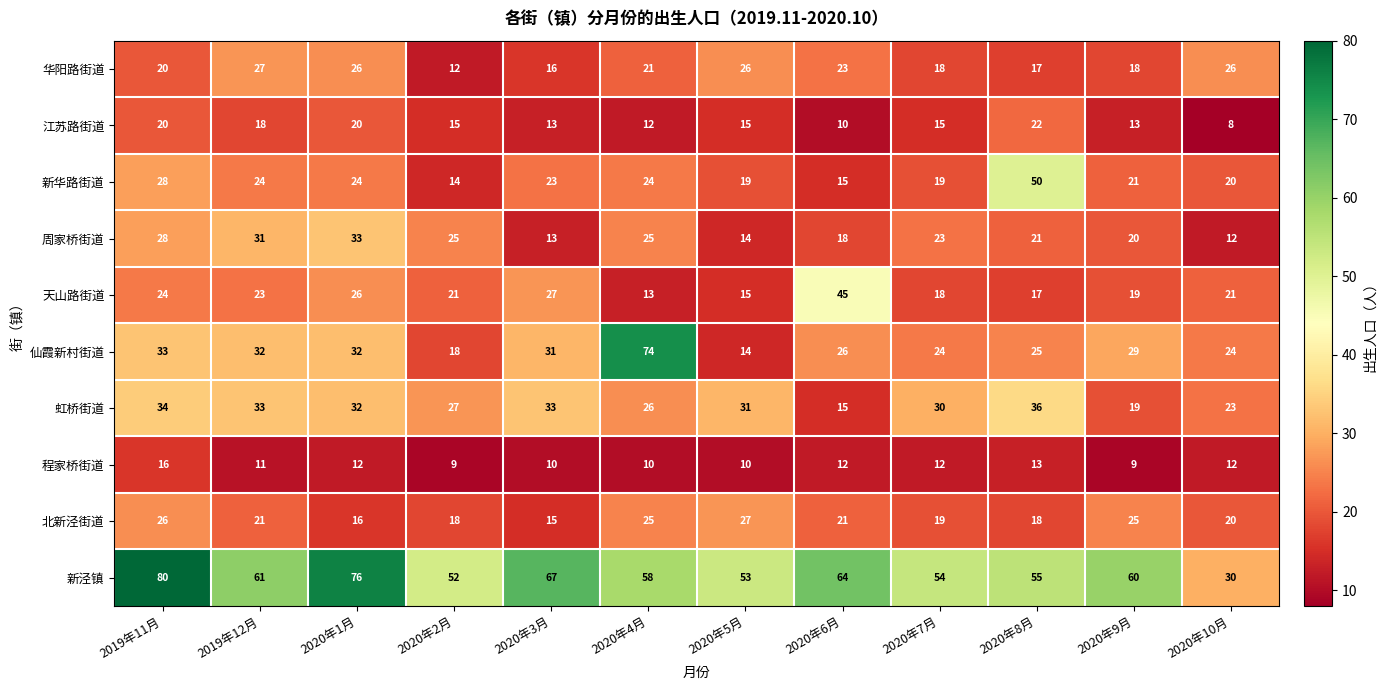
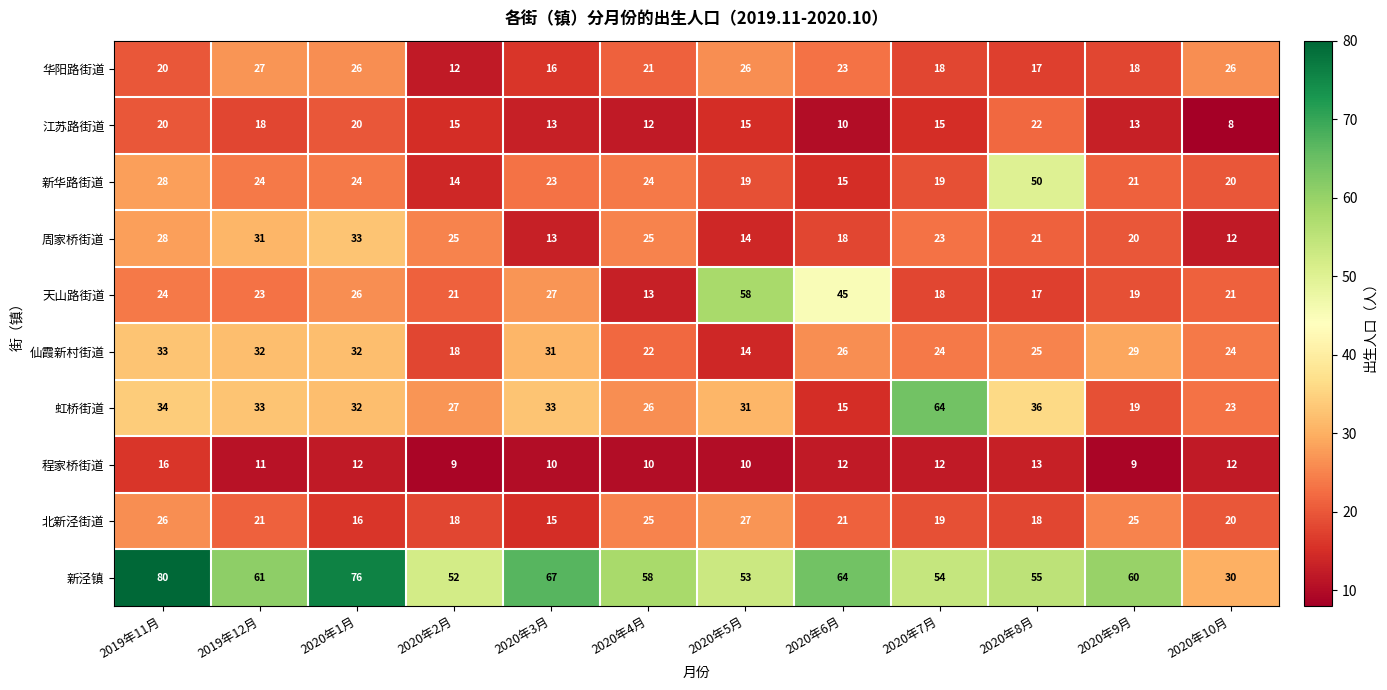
天山路街道, 2020年5月: 15 -> 58
仙霞新村街道, 2020年4月: 74 -> 22
虹桥街道, 2020年7月: 30 -> 64
